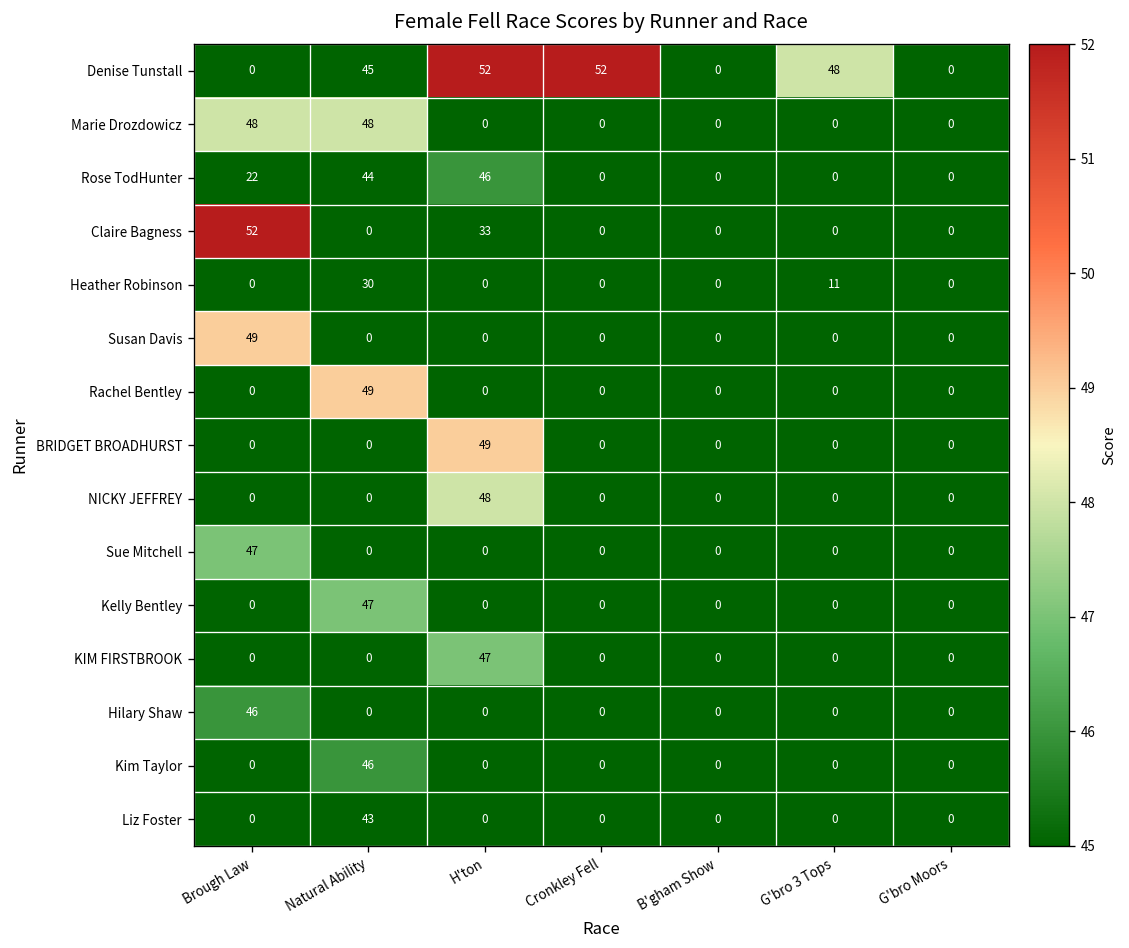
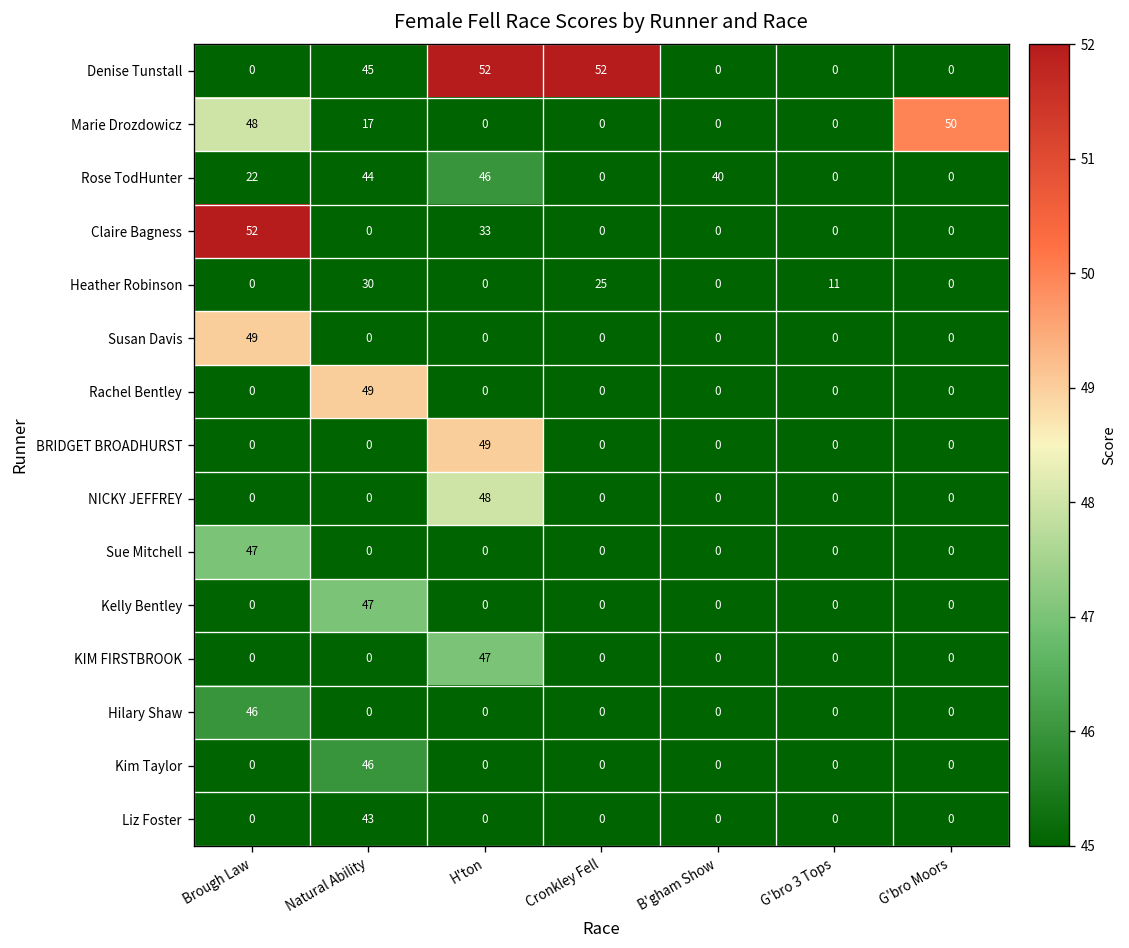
Denise Tunstall, G'bro 3 Tops: 48 -> 0
Marie Drozdowicz, Natural Ability: 48 -> 17
Marie Drozdowicz, G'bro Moors: 0 -> 50
Rose TodHunter, B'gham Show: 0 -> 40
Heather Robinson, Cronkley Fell: 0 -> 25
